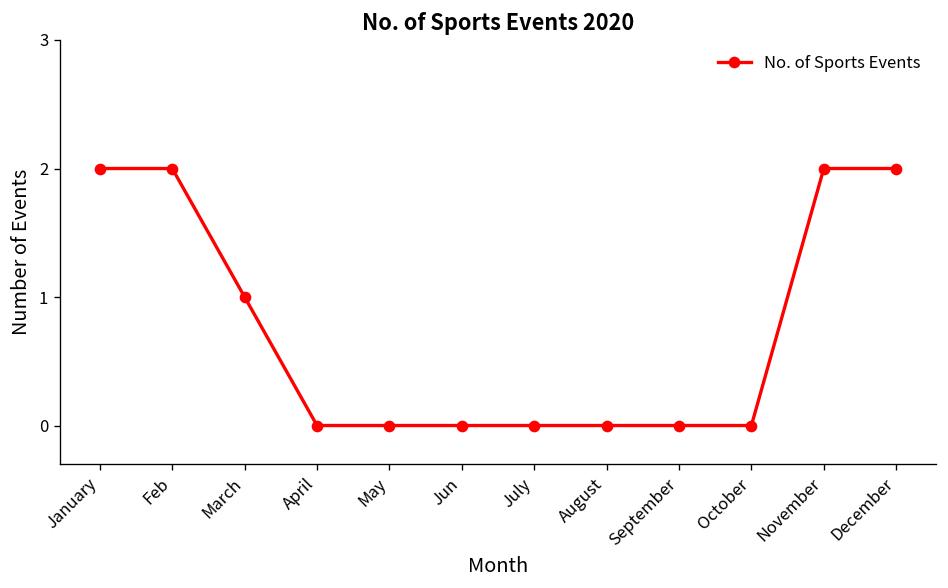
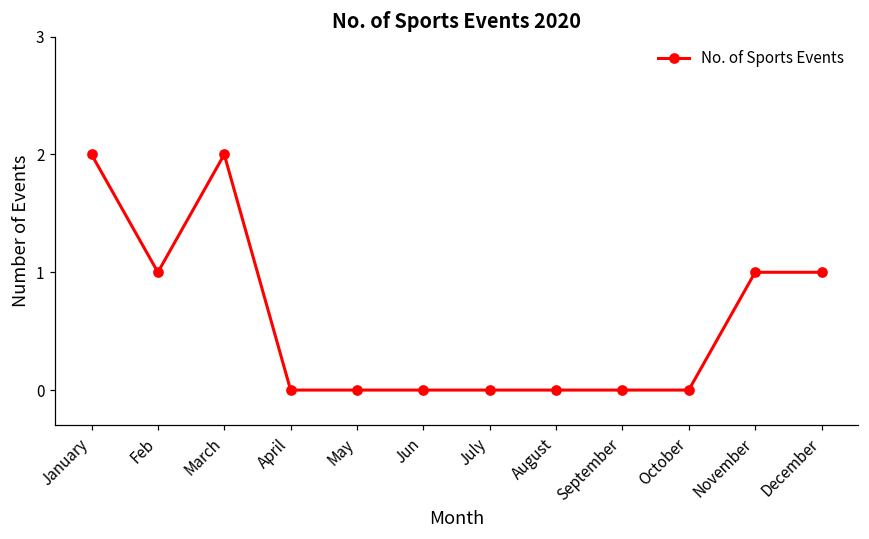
Feb: 2 -> 1
March: 1 -> 2
November: 2 -> 1
December: 2 -> 1
